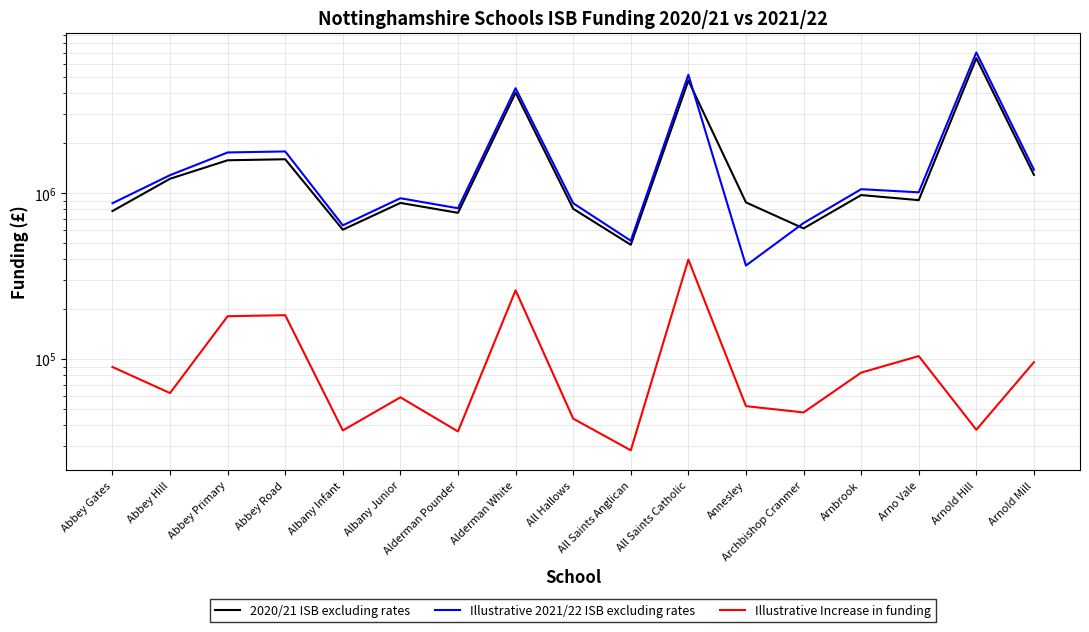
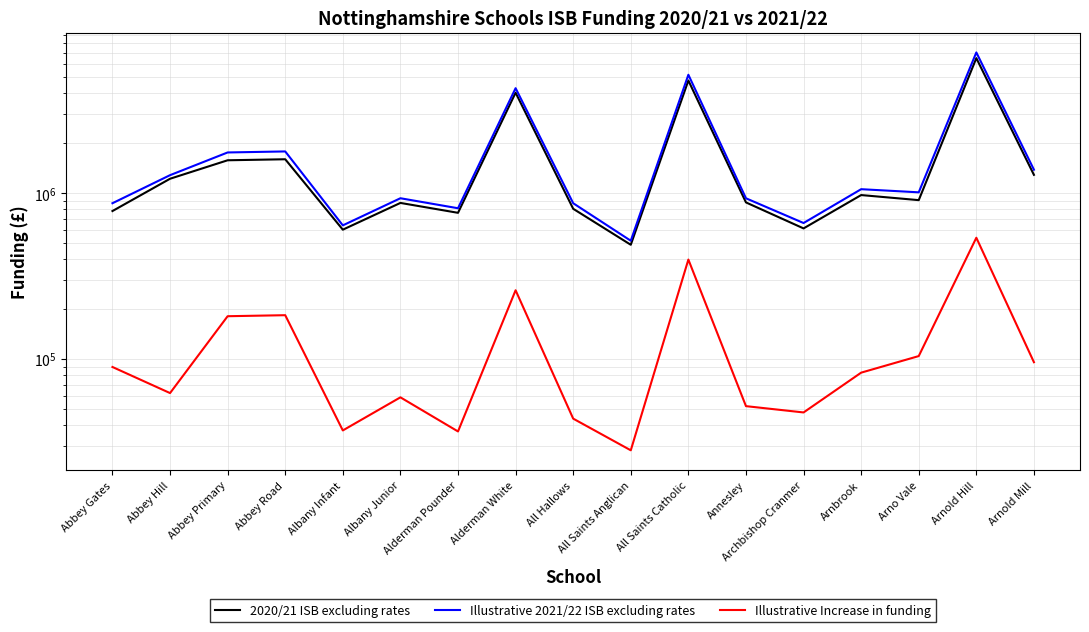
Illustrative 2021/22 ISB excluding rates, Annesley: 370000 -> 900000
Illustrative Increase in funding, Arnold Hill: 37000 -> 540000
